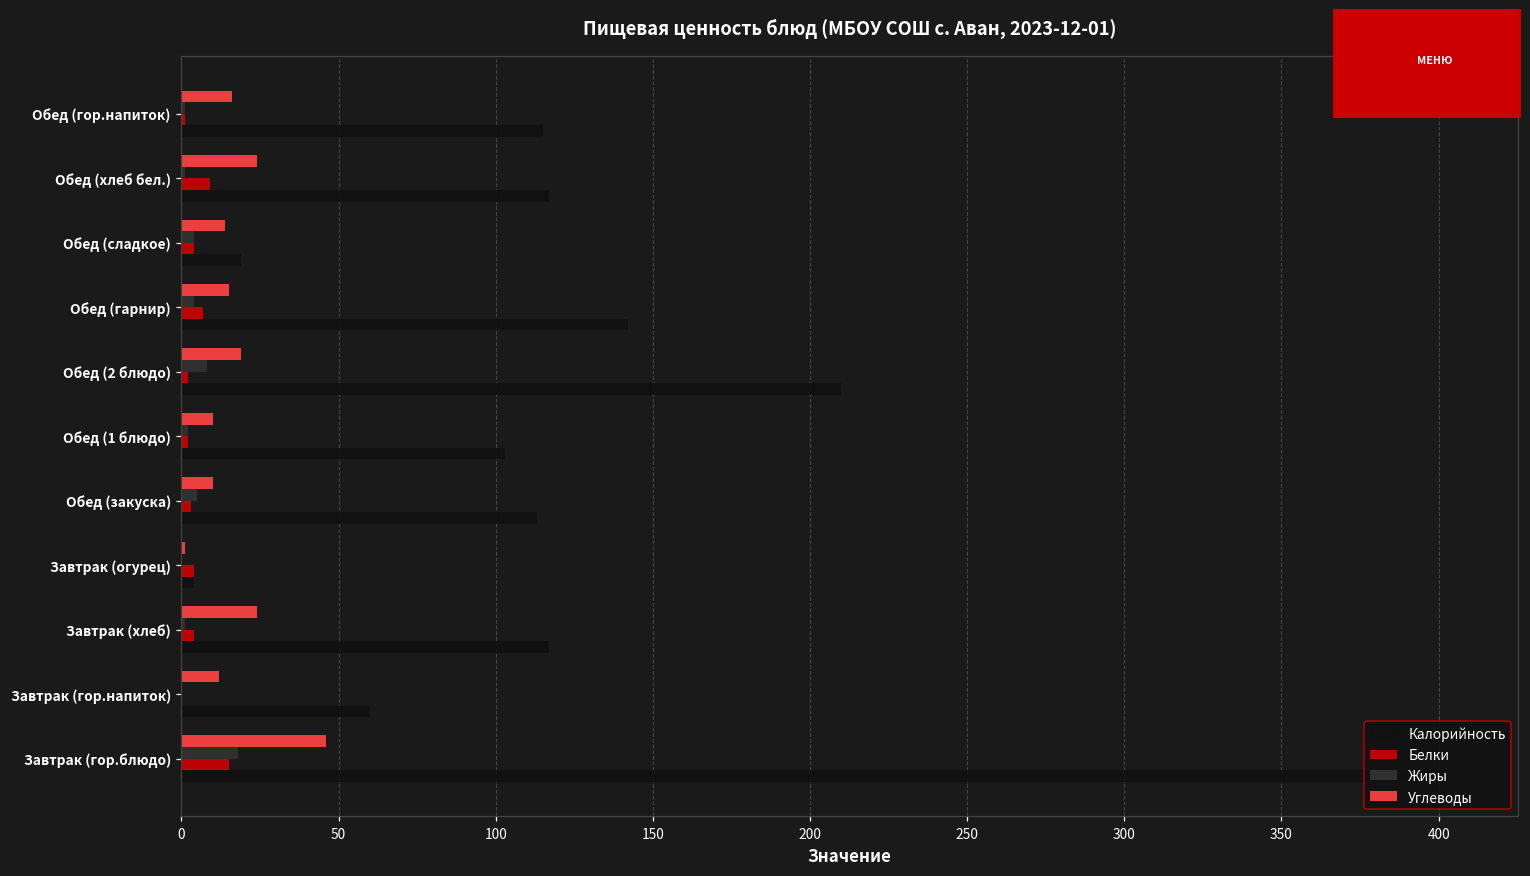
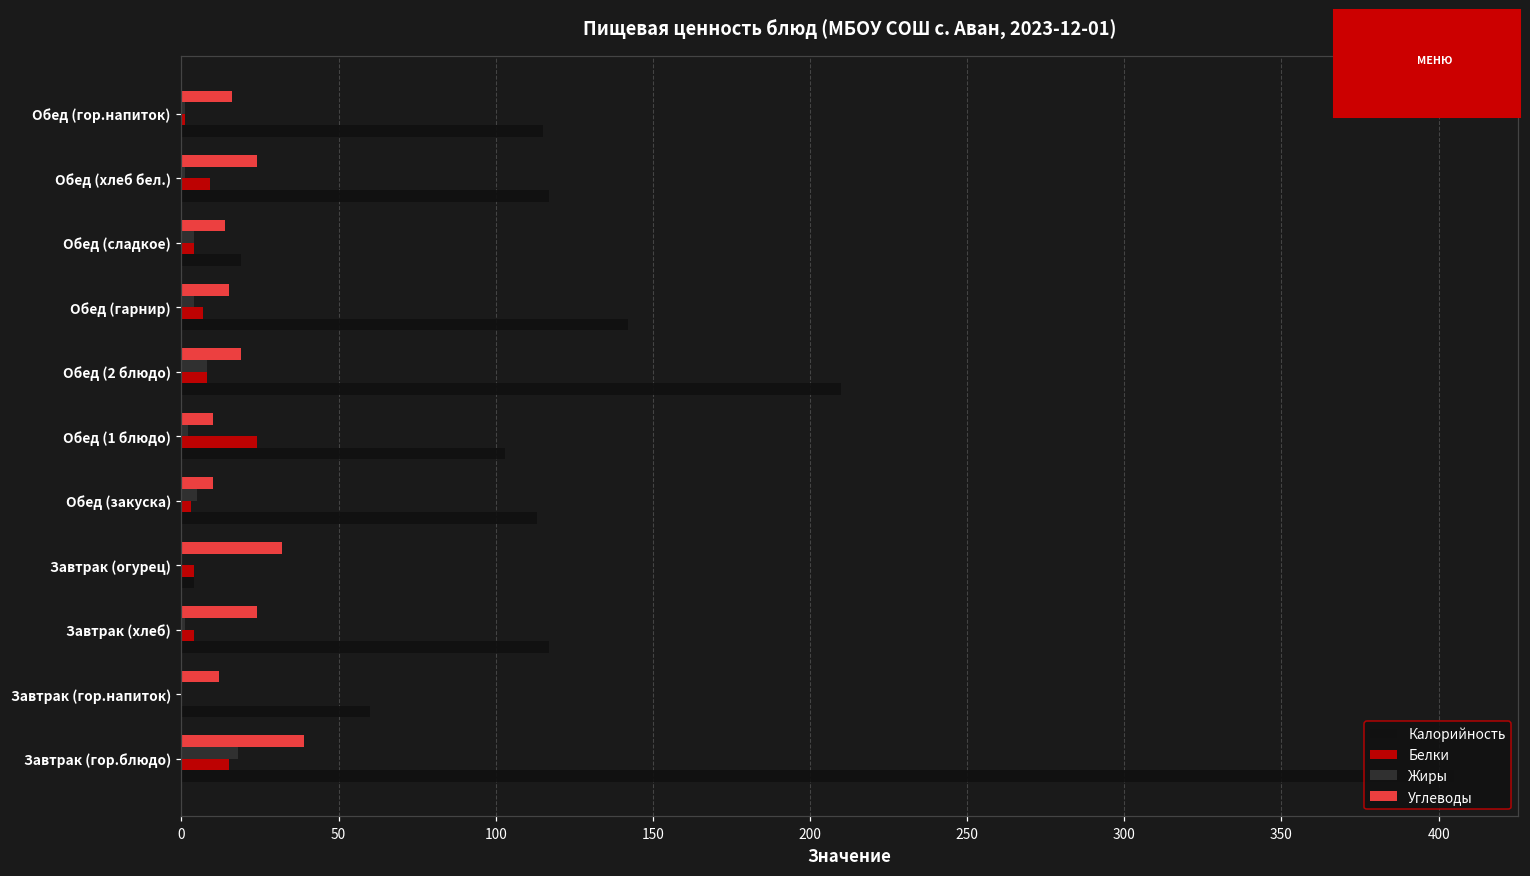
Белки, Обед (2 блюдо): 2 -> 8
Белки, Обед (1 блюдо): 2 -> 24
Углеводы, Завтрак (огурец): 1 -> 32
Углеводы, Завтрак (гор.блюдо): 46 -> 39
